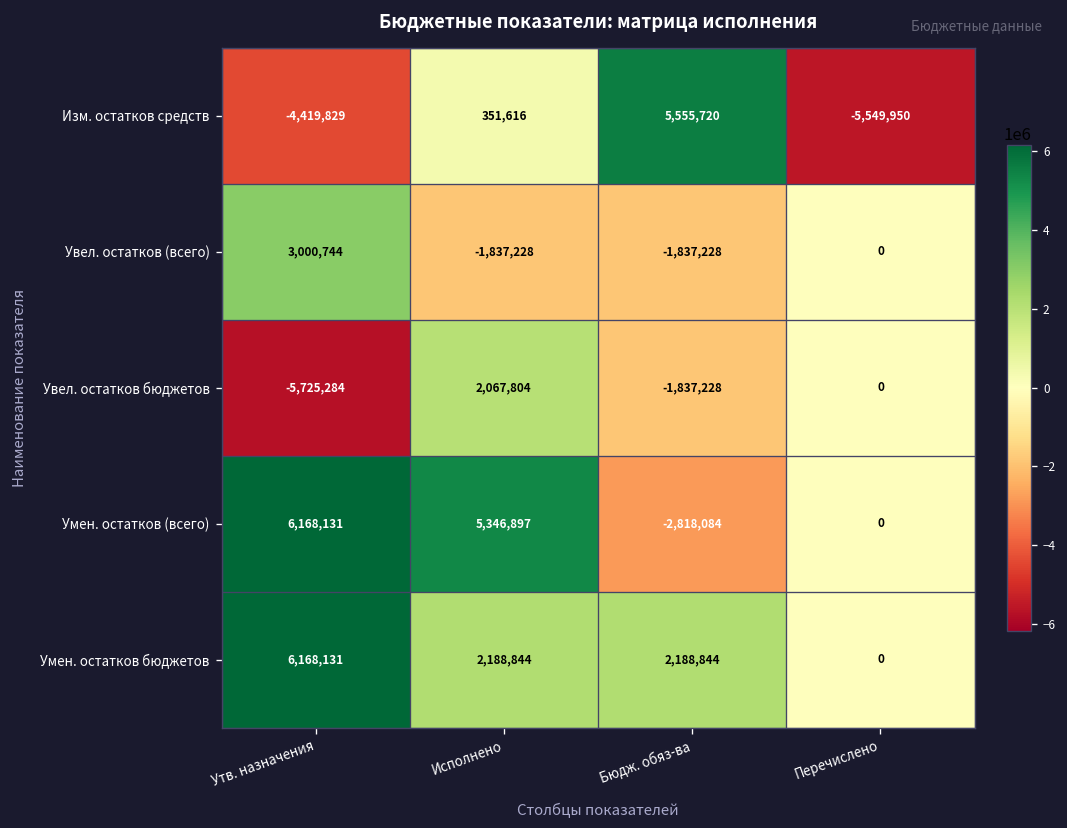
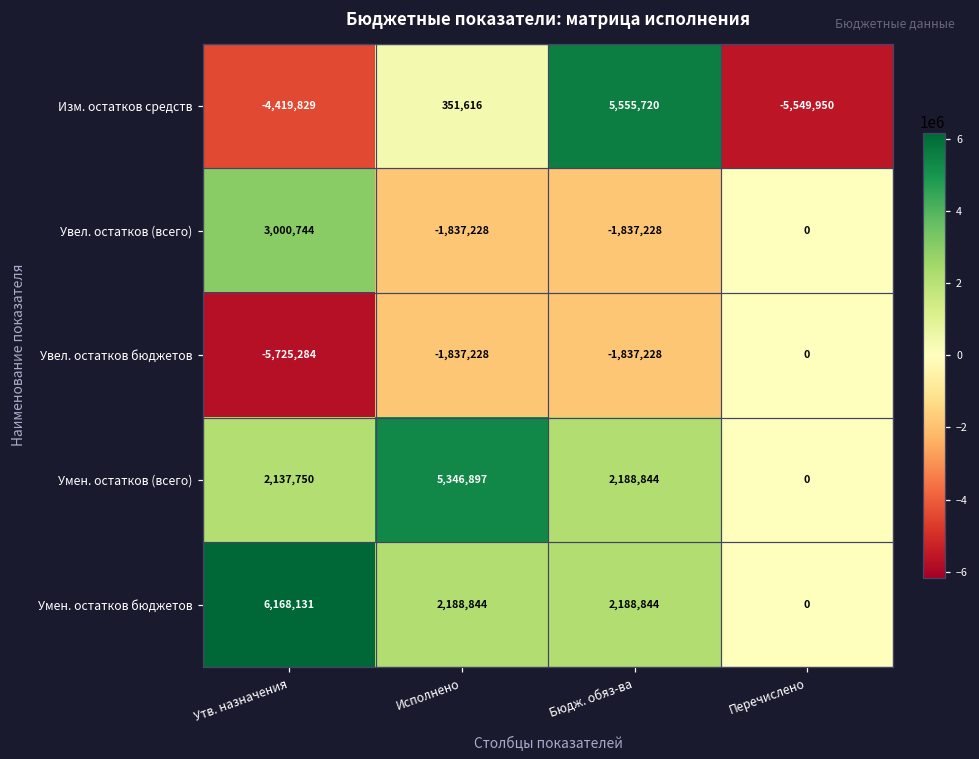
Увел. остатков бюджетов, Исполнено: 2,067,804 -> -1,837,228
Умен. остатков (всего), Утв. назначения: 6,168,131 -> 2,137,750
Умен. остатков (всего), Бюдж. обяз-ва: -2,818,084 -> 2,188,844
